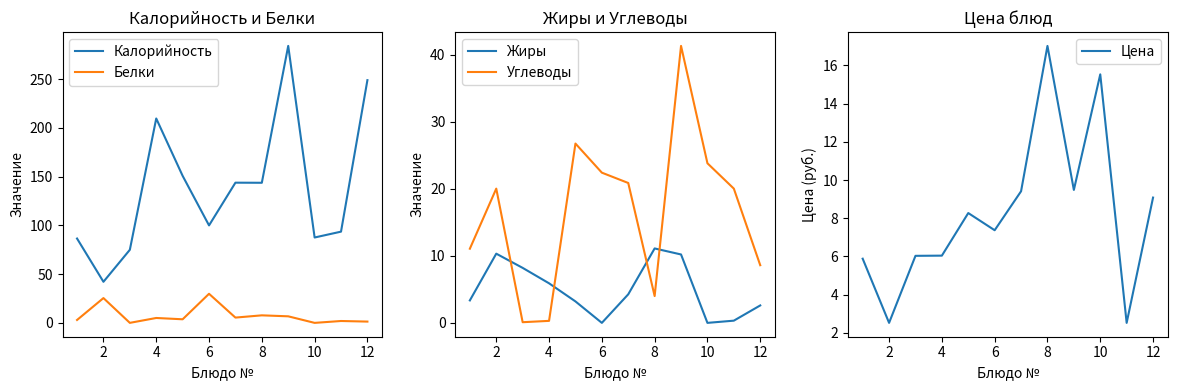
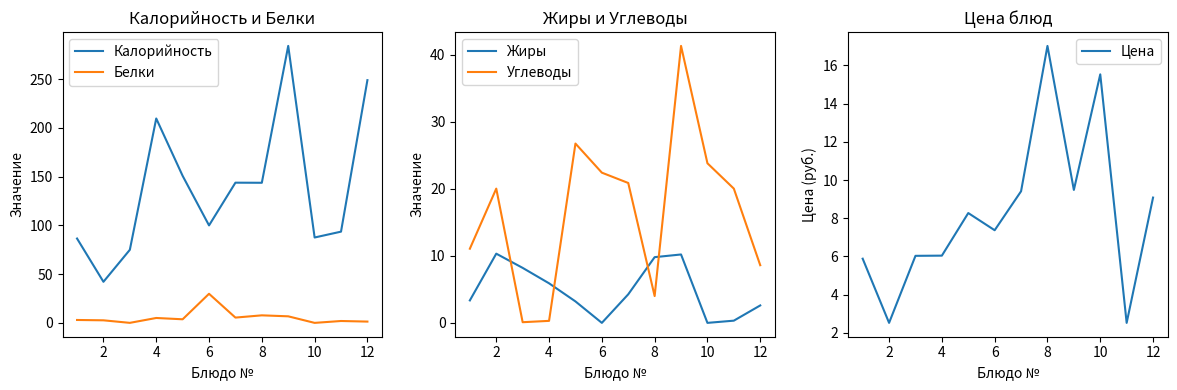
Калорийность и Белки, Белки, 2: 30 -> 0
Жиры и Углеводы, Жиры, 8: 11 -> 10
